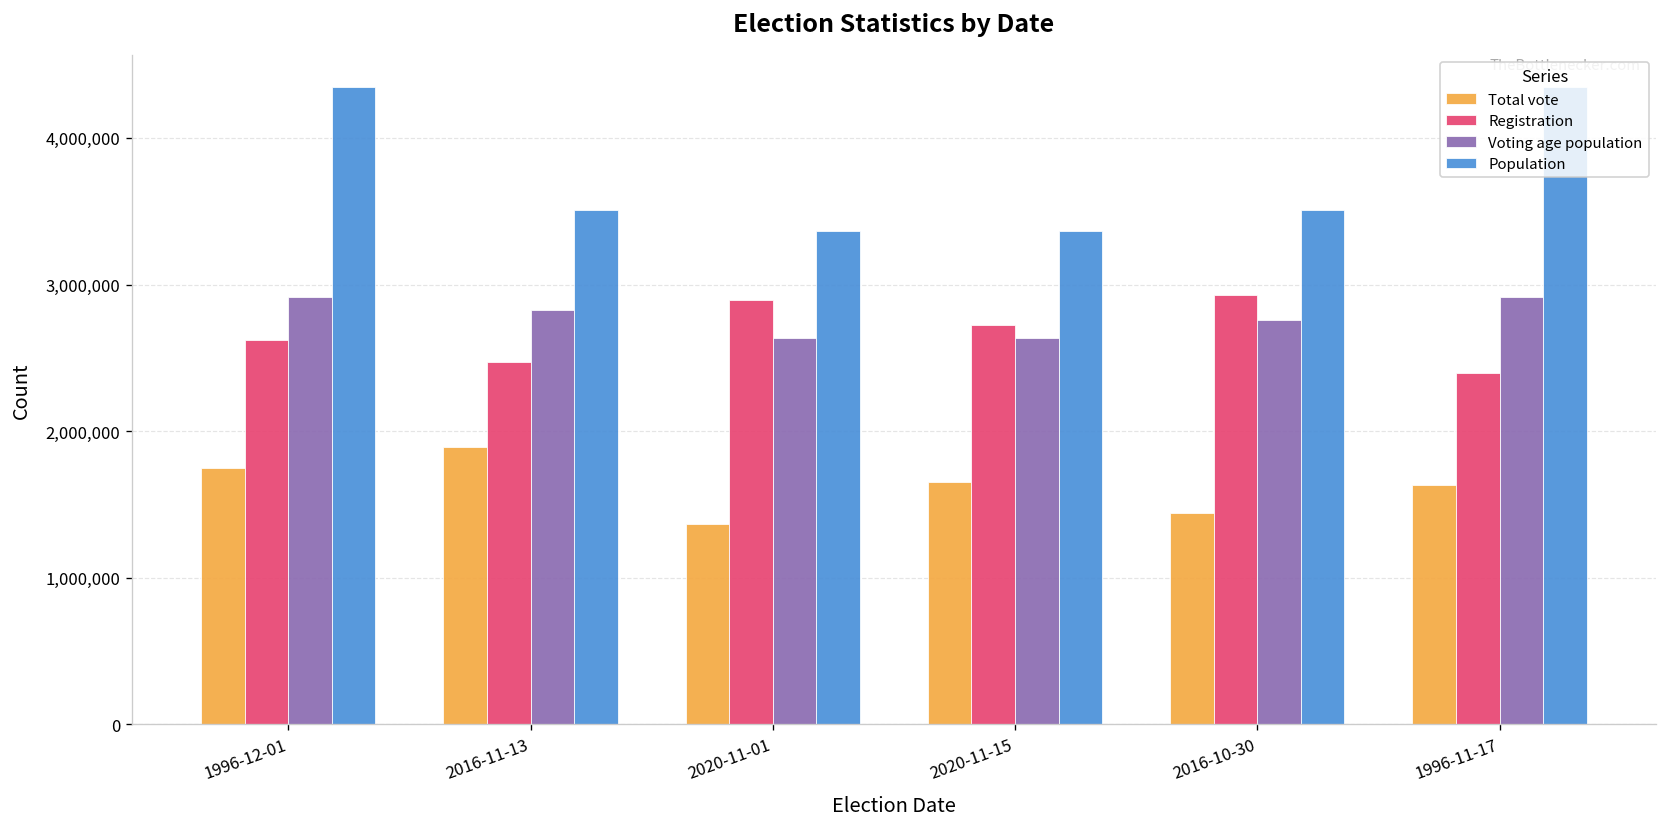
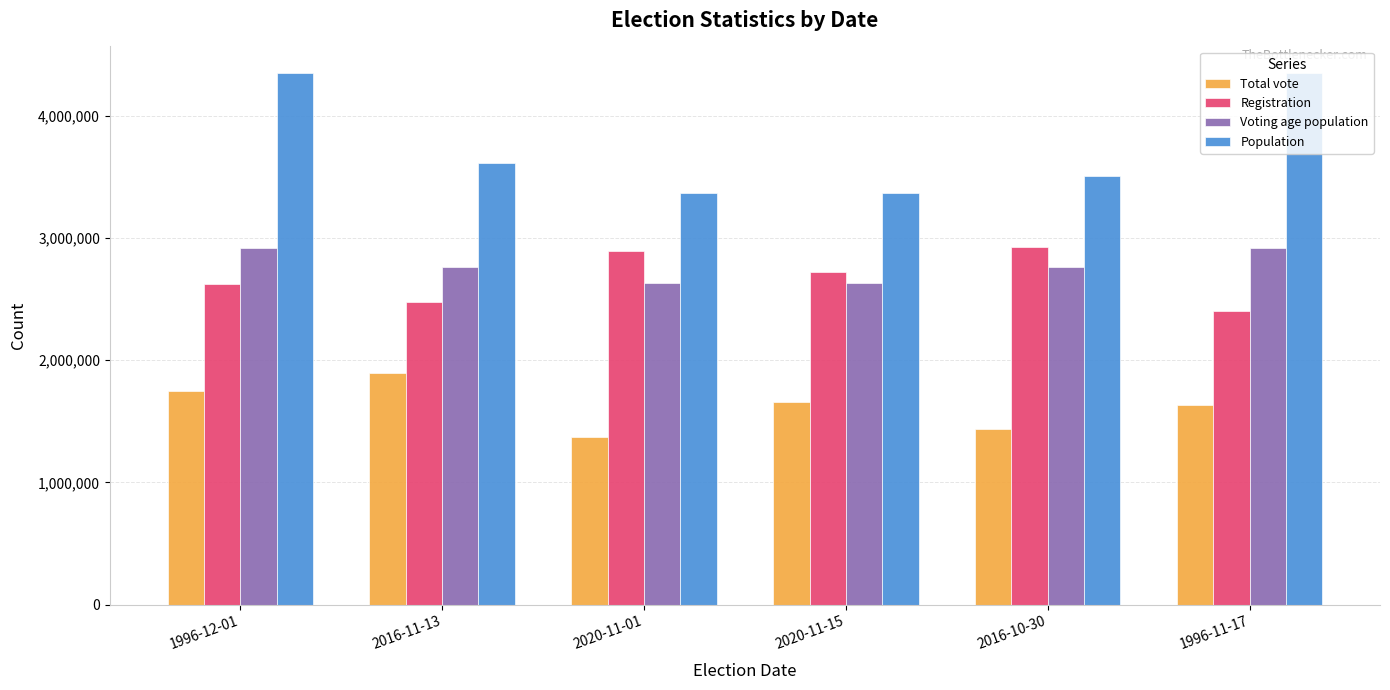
Voting age population, 2016-11-13: 2,830,000 -> 2,760,000
Population, 2016-11-13: 3,510,000 -> 3,610,000
